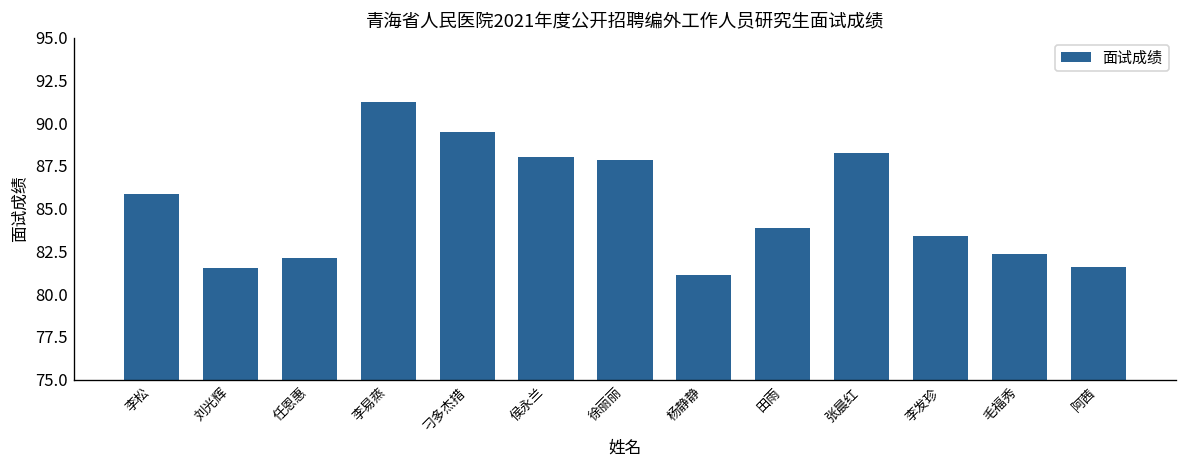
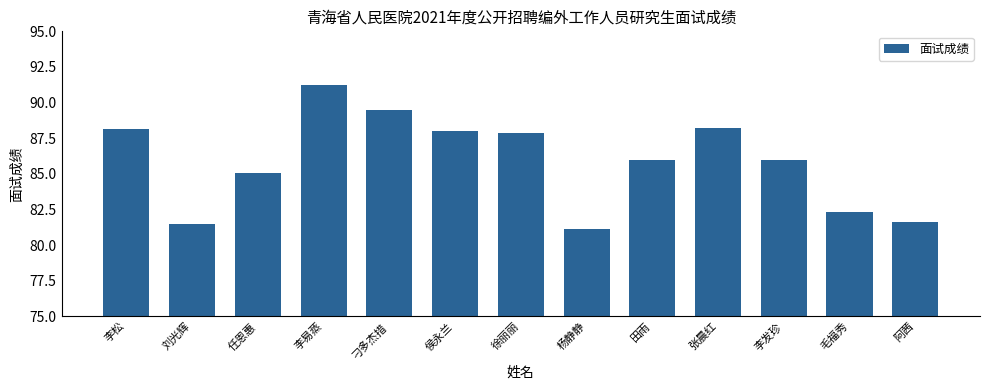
李松: 85.9 -> 88.1
任恩惠: 82.1 -> 85.1
田雨: 83.9 -> 86.0
李发珍: 83.4 -> 86.0
